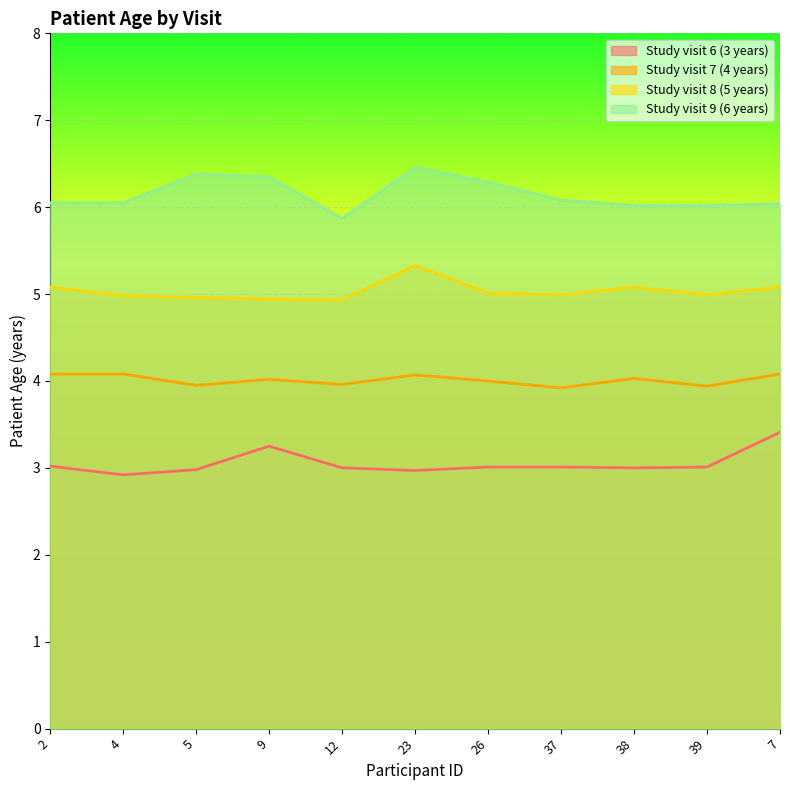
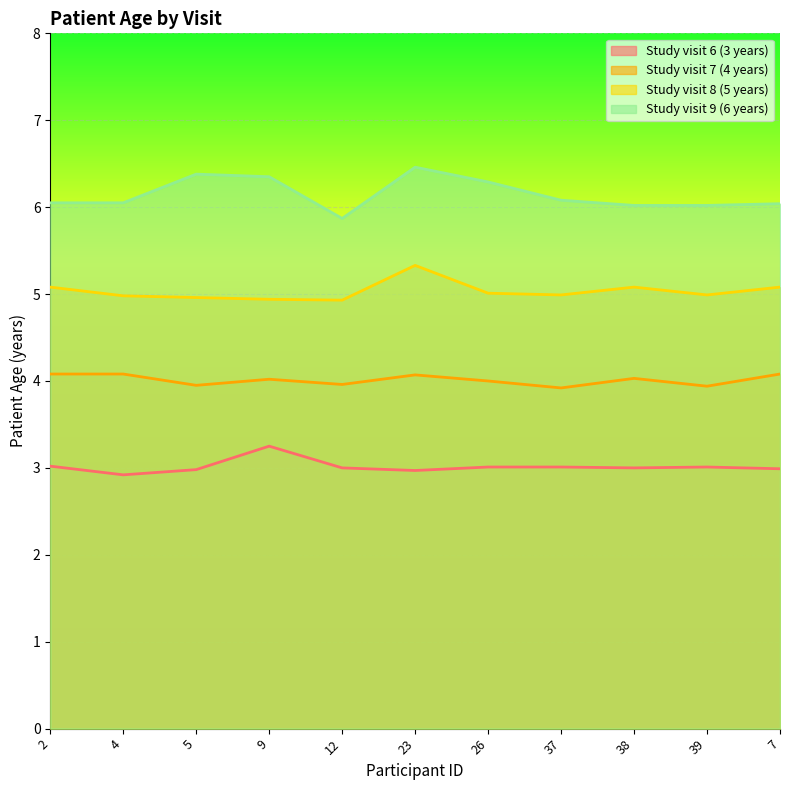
Study visit 6 (3 years), 7: 3.4 -> 3.0
